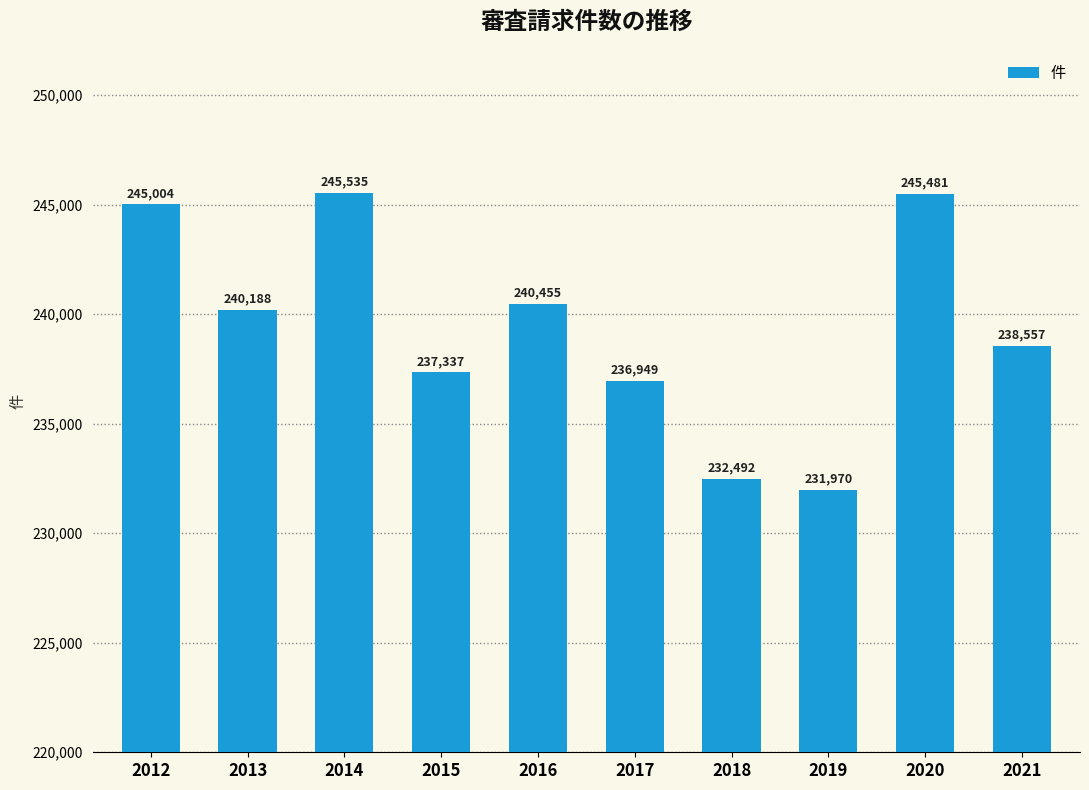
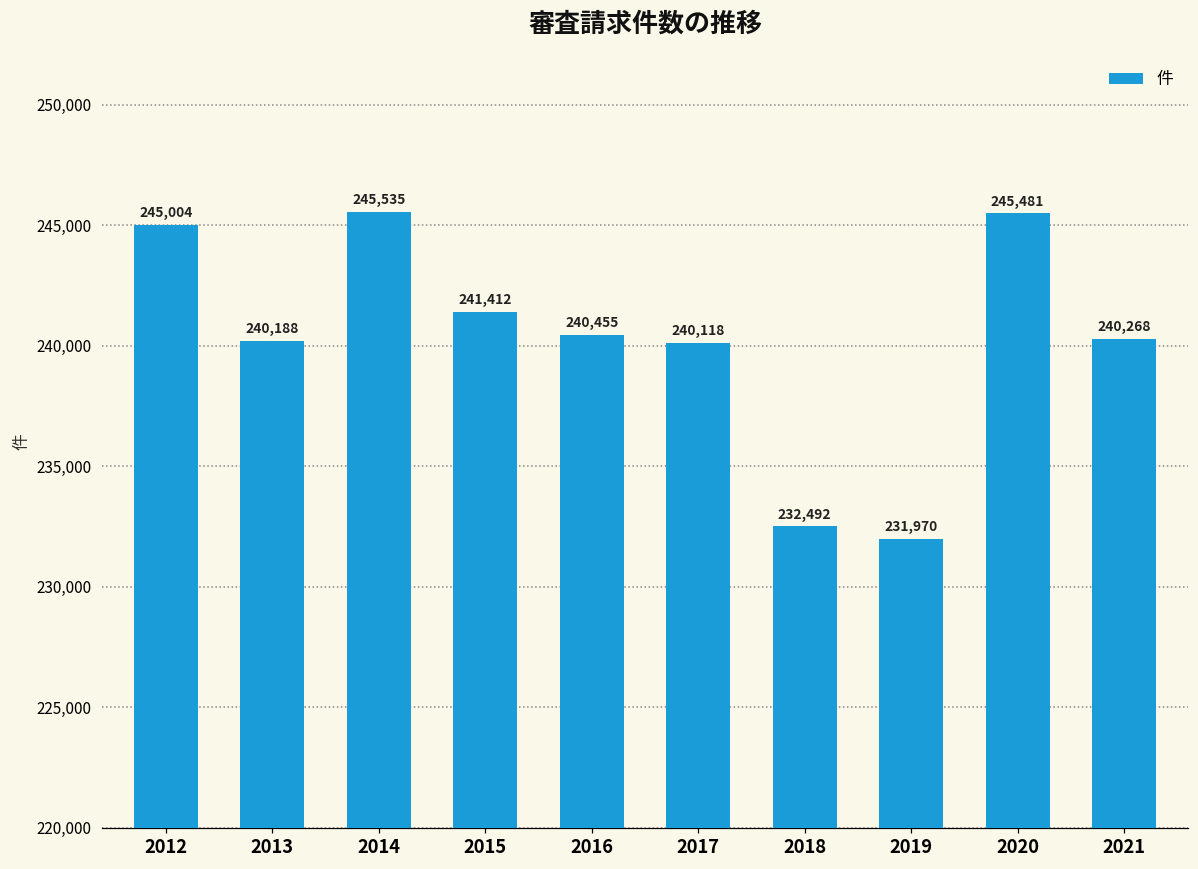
2015: 237,337 -> 241,412
2017: 236,949 -> 240,118
2021: 238,557 -> 240,268
